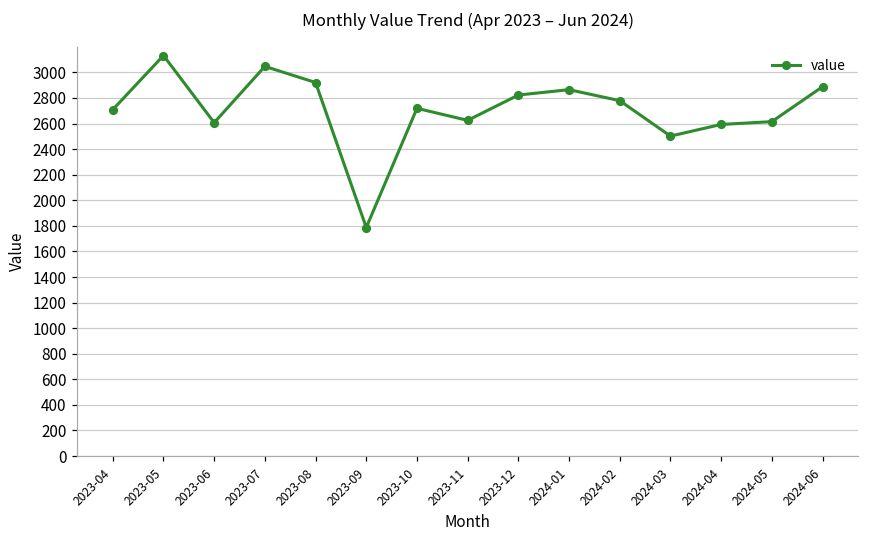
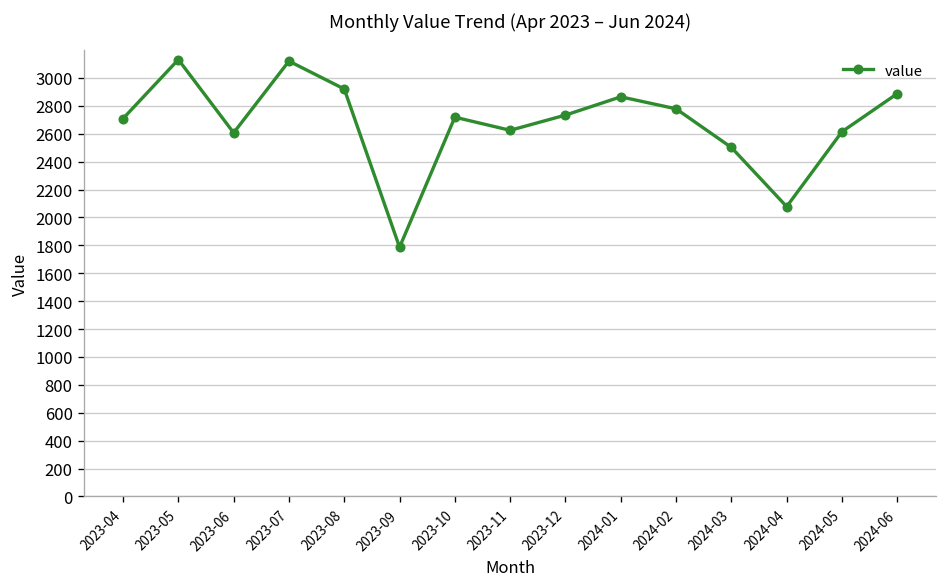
2023-07: 3050 -> 3120
2023-12: 2820 -> 2730
2024-04: 2590 -> 2080
